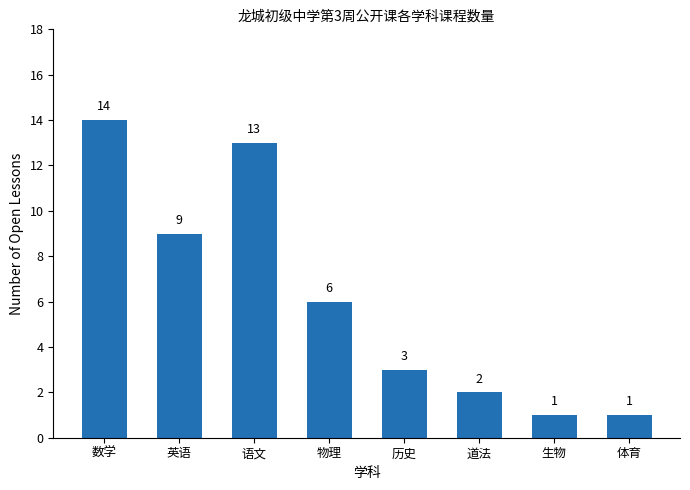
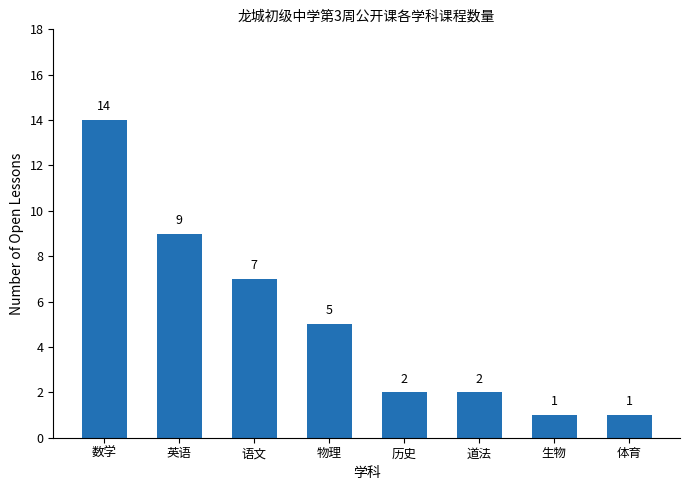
语文: 13 -> 7
物理: 6 -> 5
历史: 3 -> 2
